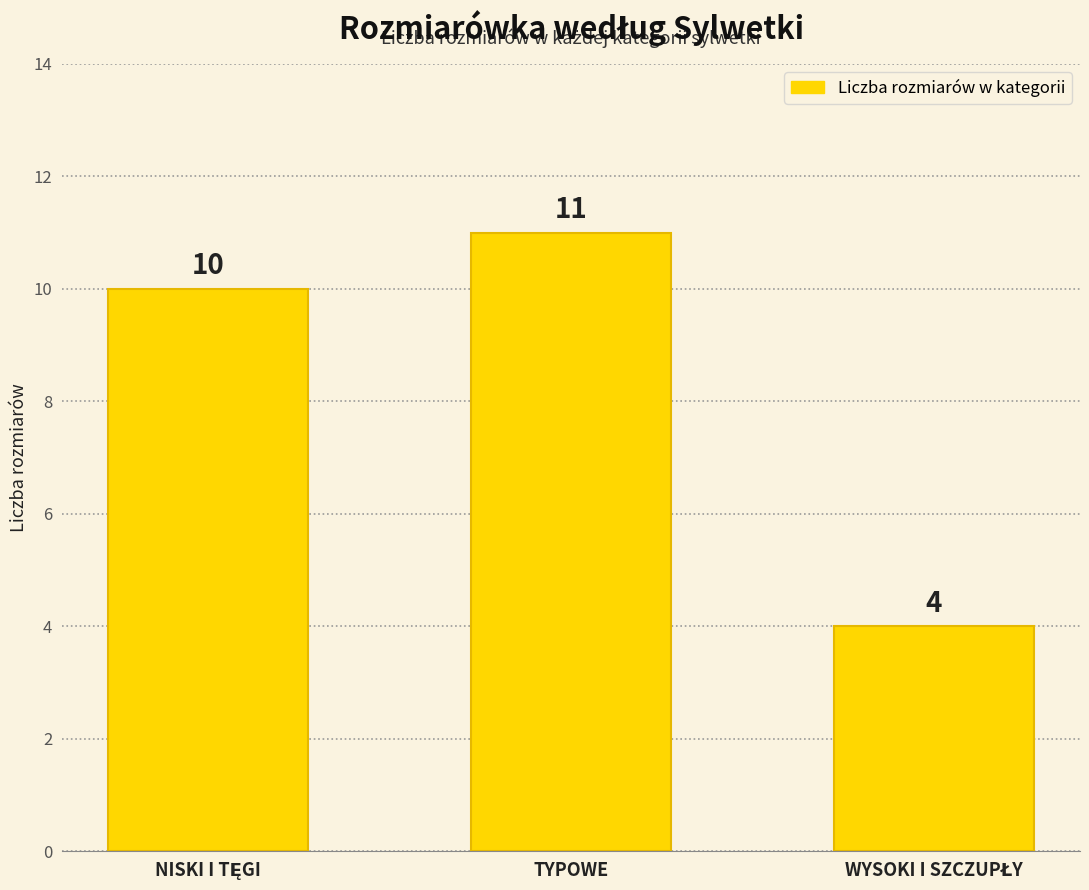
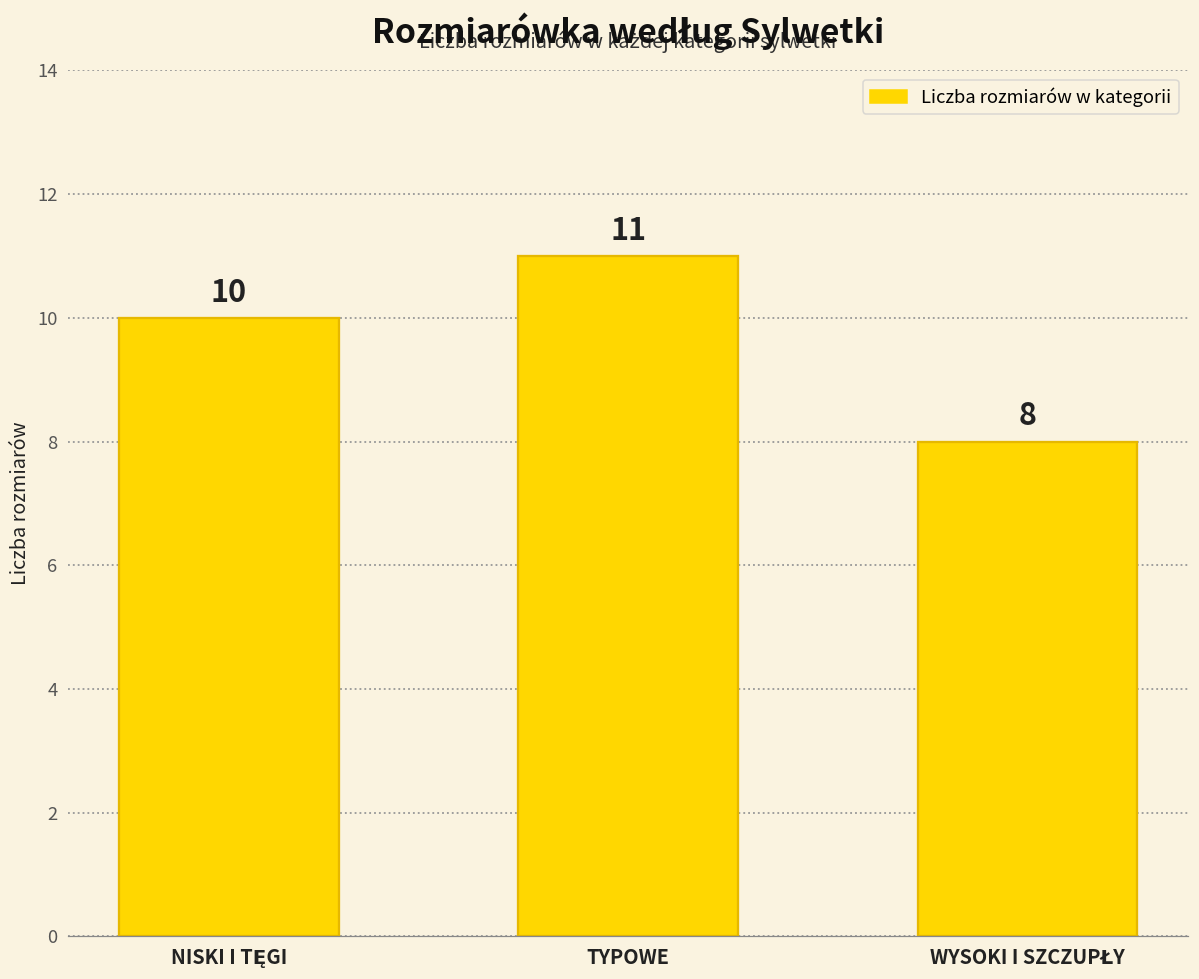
WYSOKI I SZCZUPŁY: 4 -> 8
